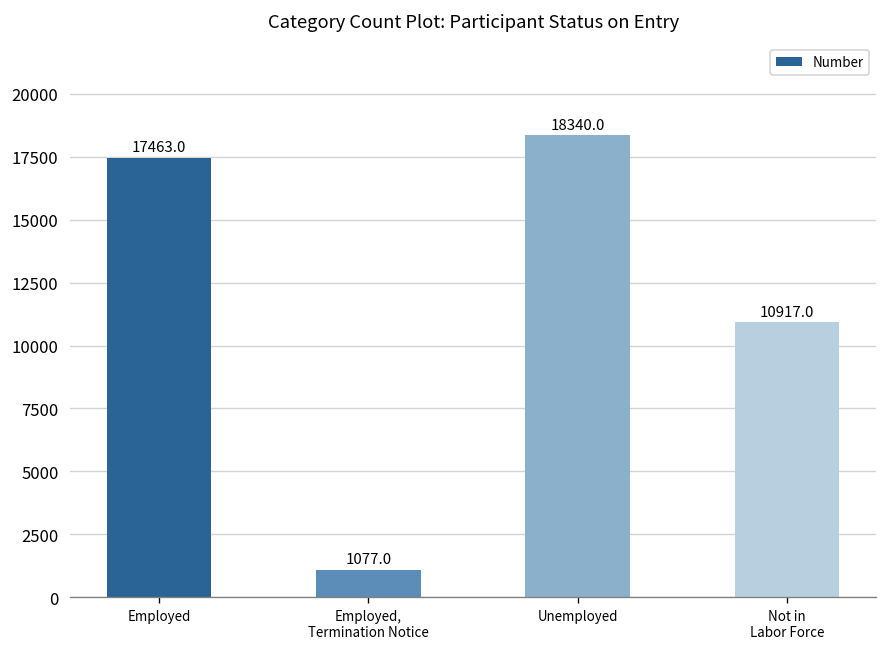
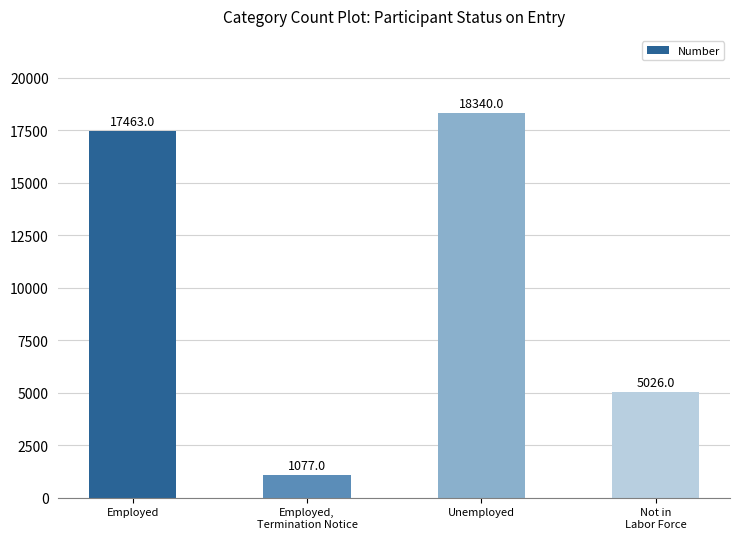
Not in Labor Force: 10917.0 -> 5026.0
